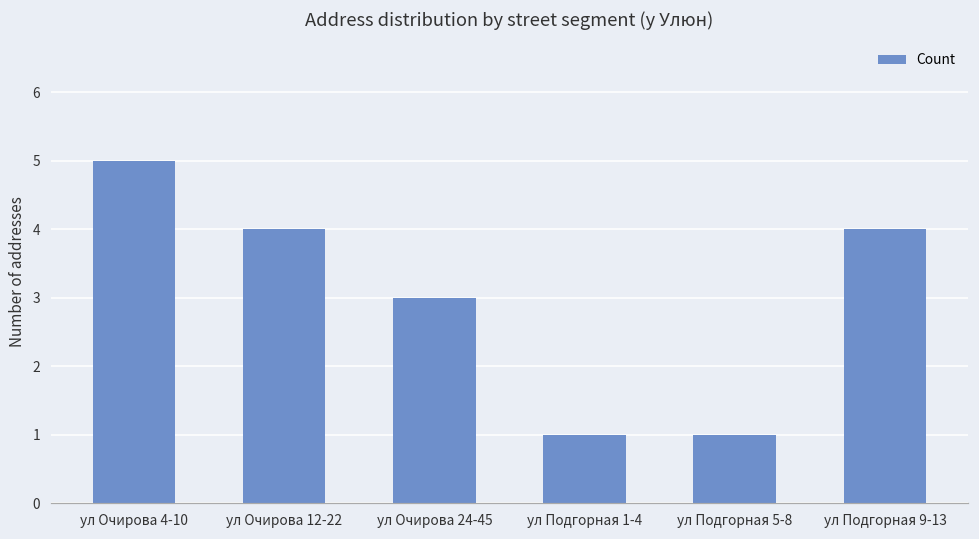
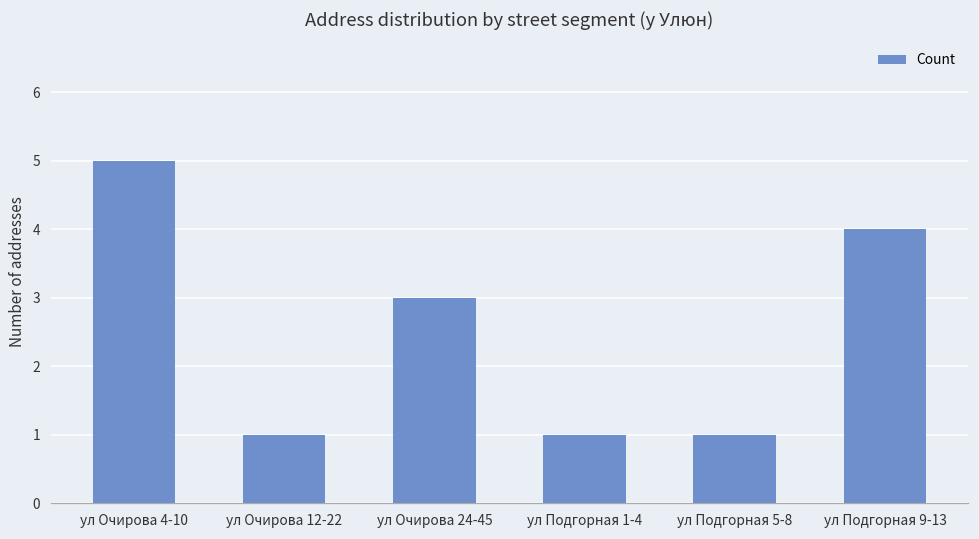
ул Очирова 12-22: 4 -> 1
